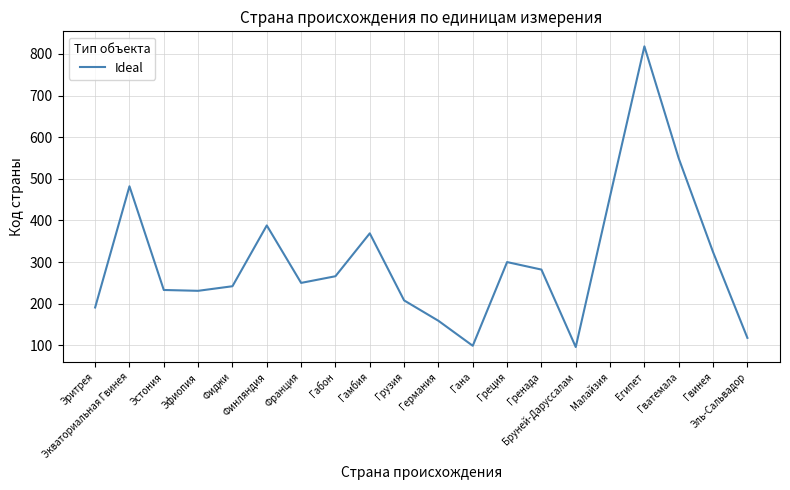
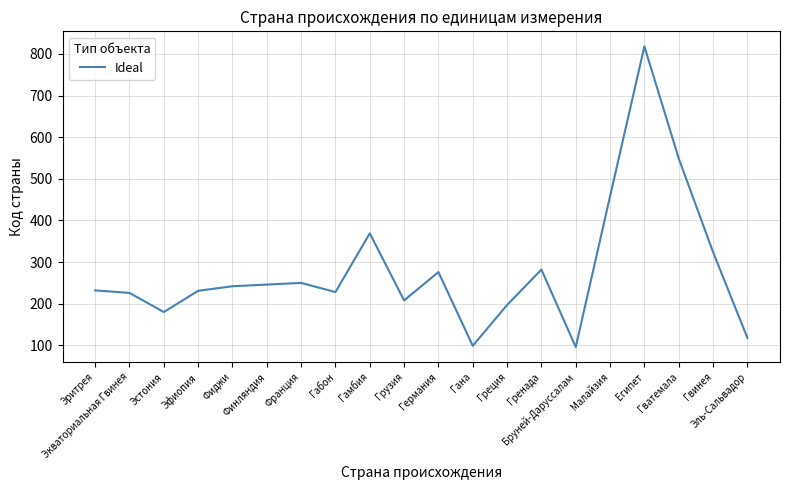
Эритрея: 190 -> 230
Экваториальная Гвинея: 480 -> 230
Эстония: 230 -> 180
Финляндия: 390 -> 250
Габон: 270 -> 230
Германия: 160 -> 280
Греция: 300 -> 200
